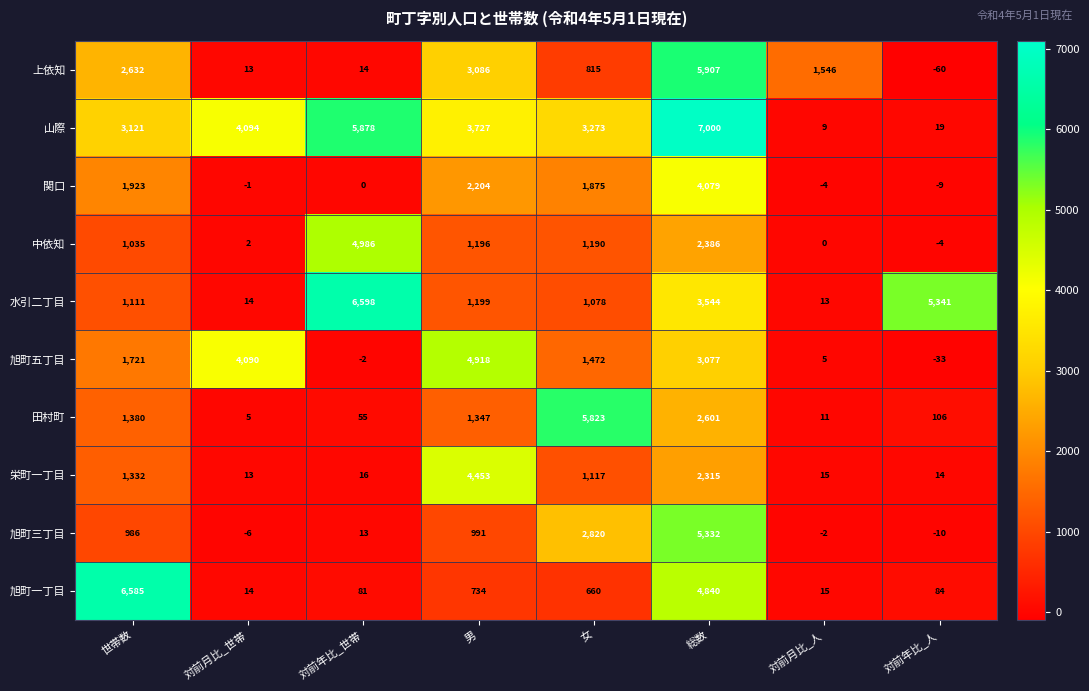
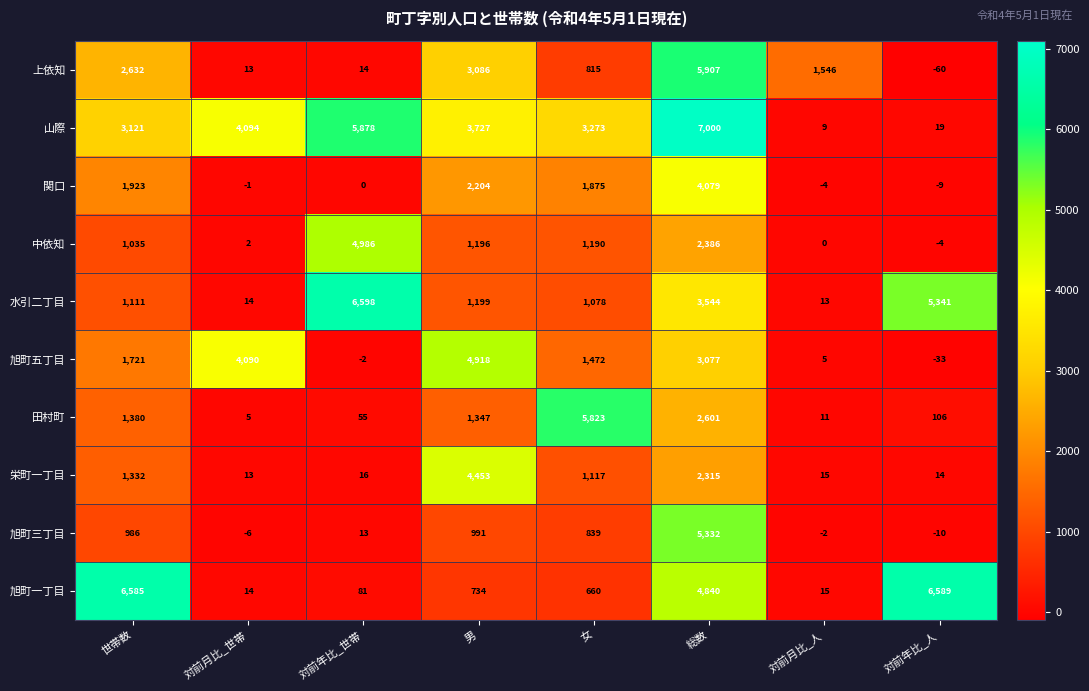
旭町三丁目, 女: 2,820 -> 839
旭町一丁目, 対前年比_人: 84 -> 6,589
